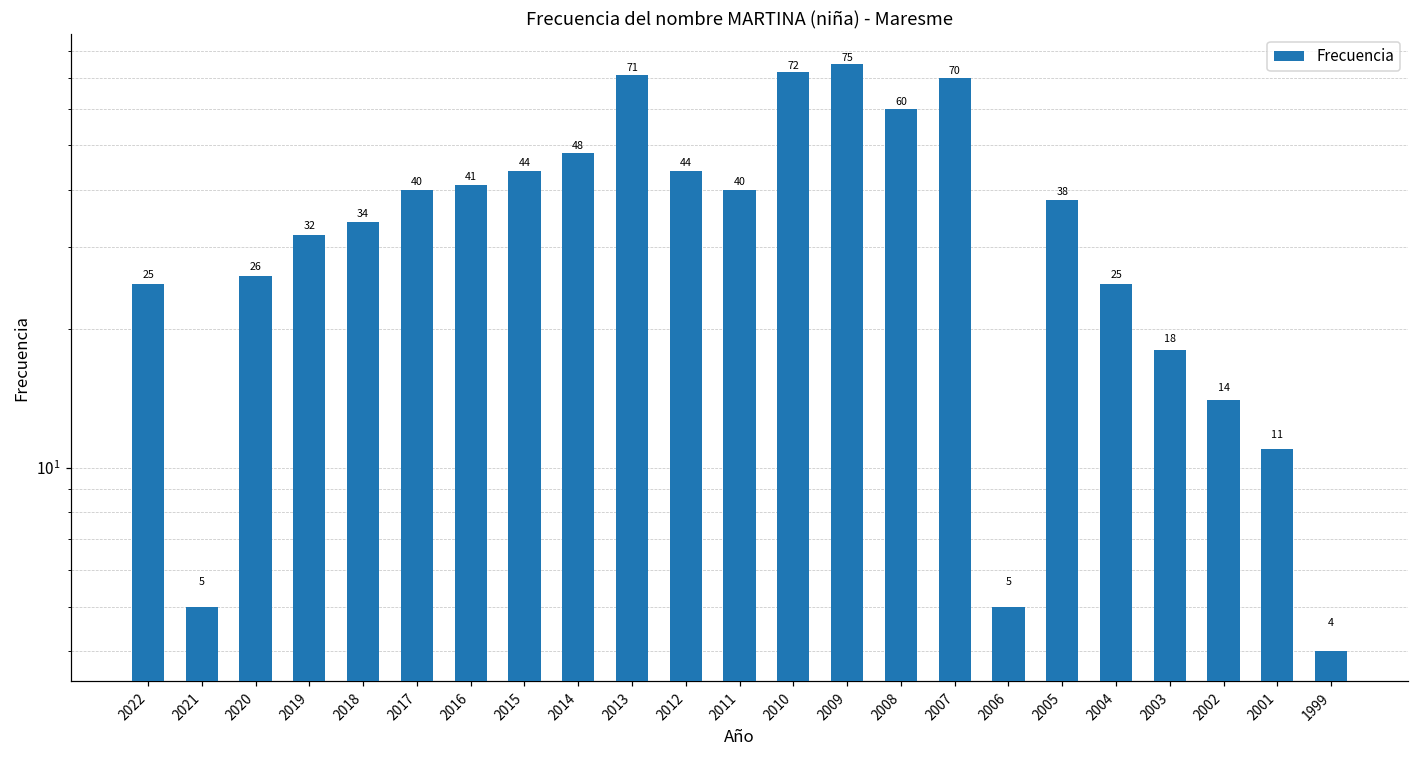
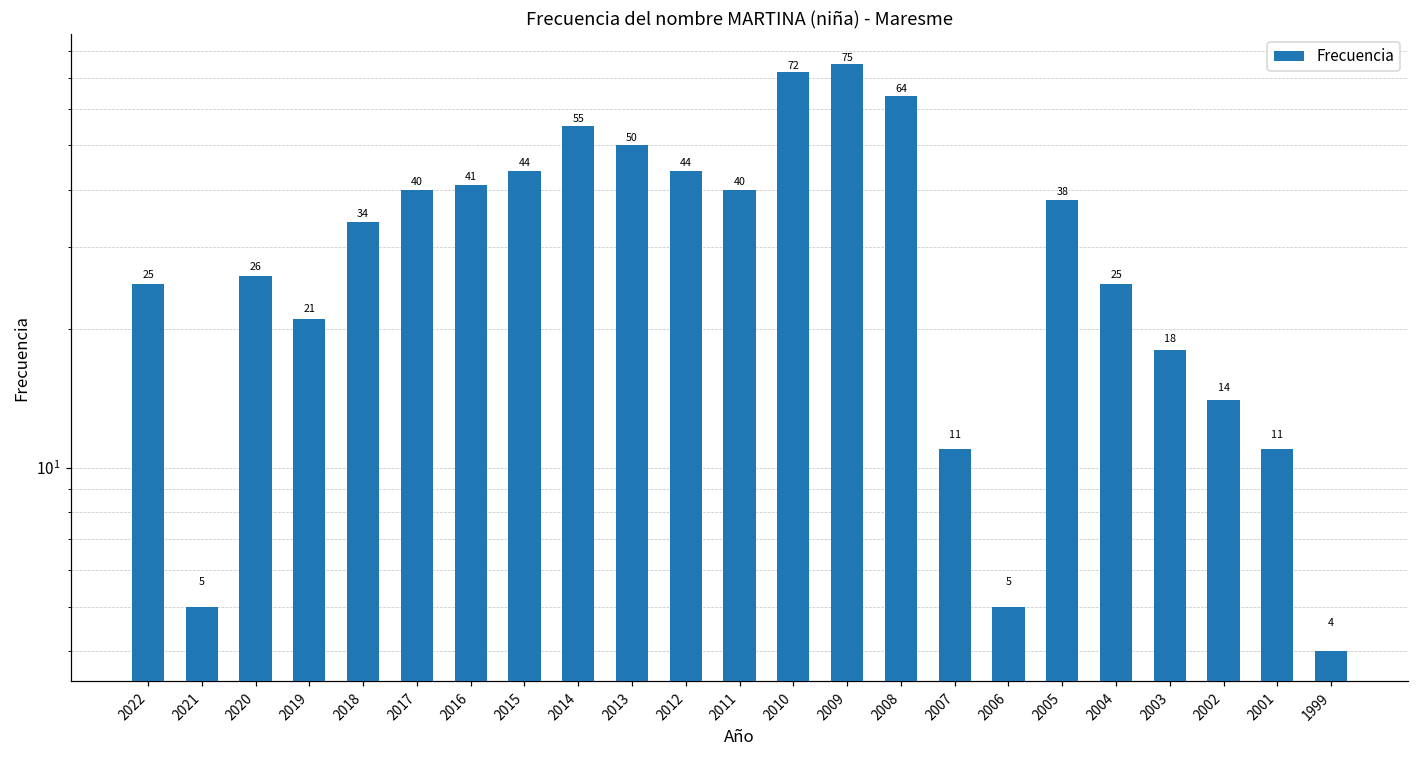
2019: 32 -> 21
2014: 48 -> 55
2013: 71 -> 50
2008: 60 -> 64
2007: 70 -> 11
